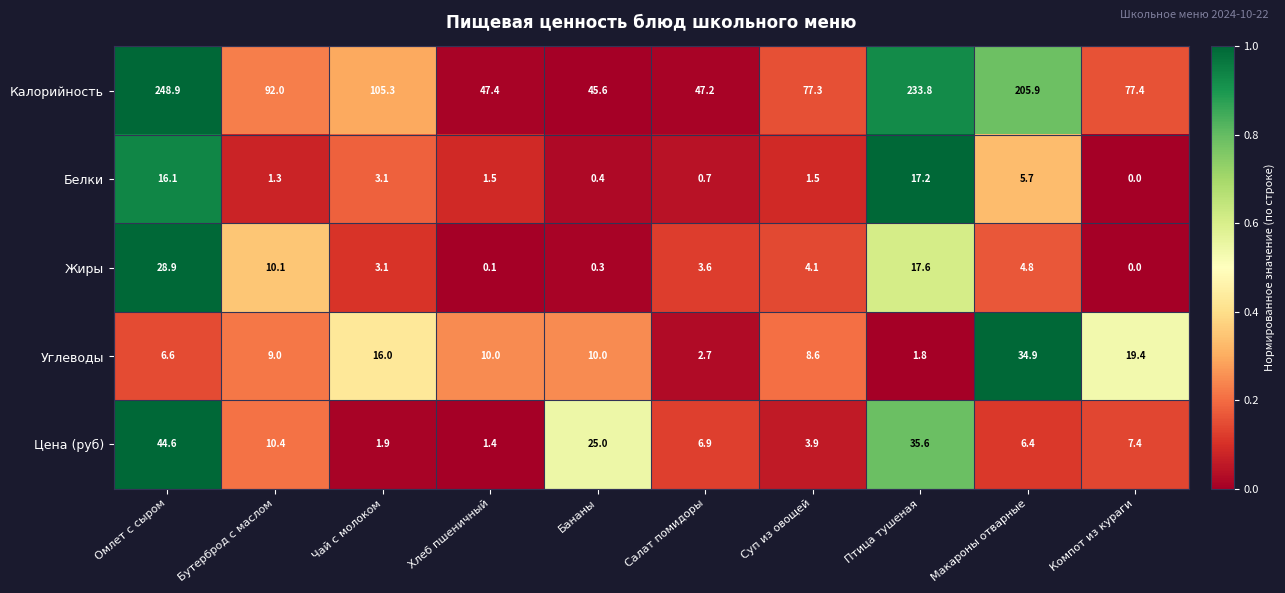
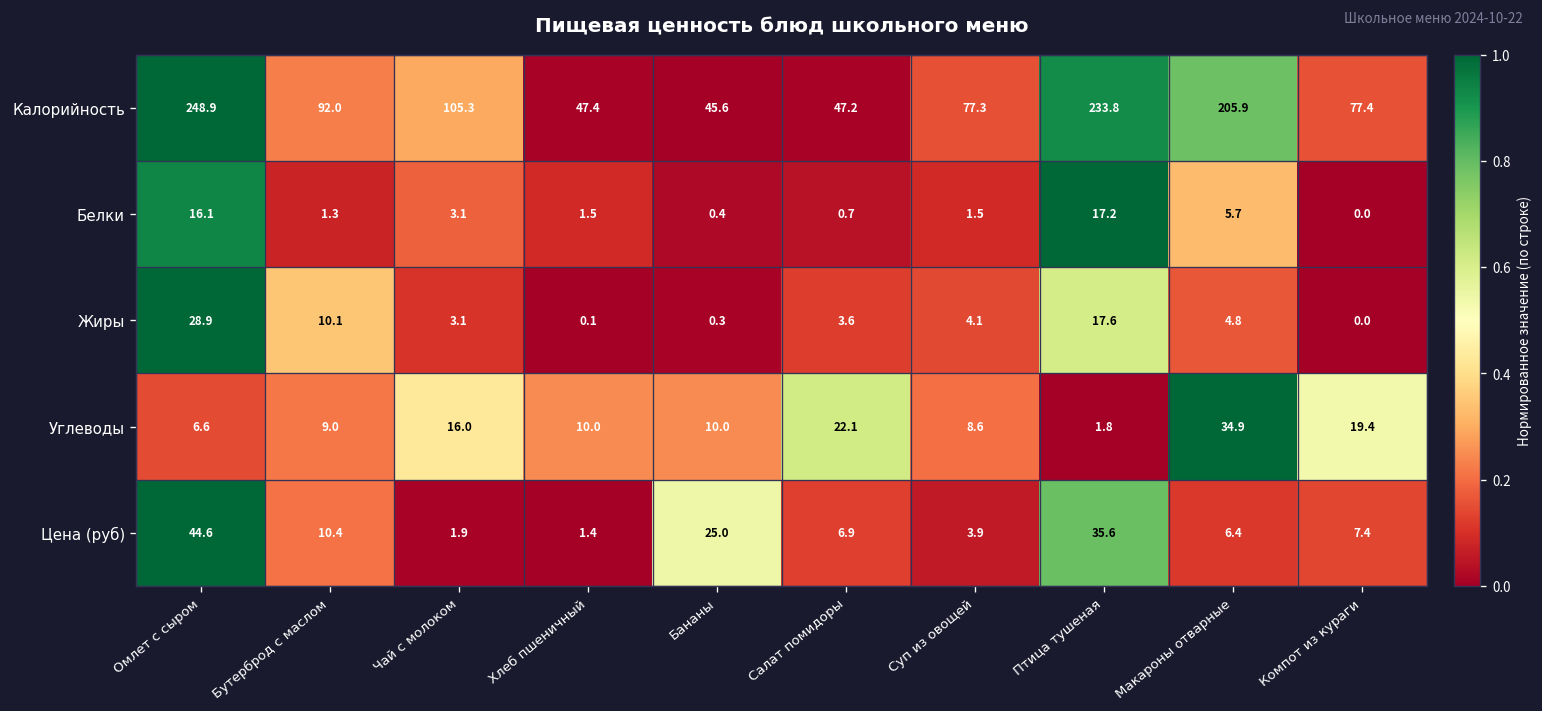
Углеводы, Салат помидоры: 2.7 -> 22.1
